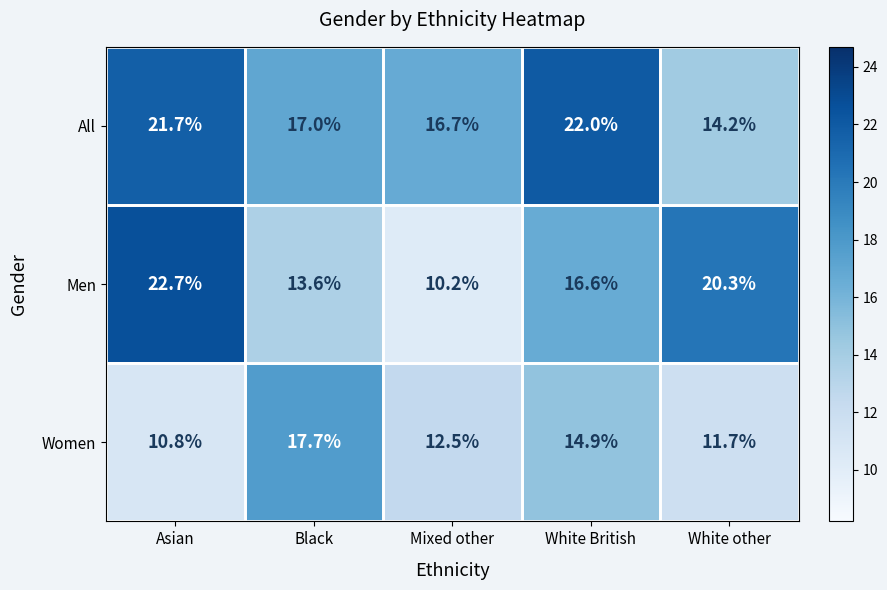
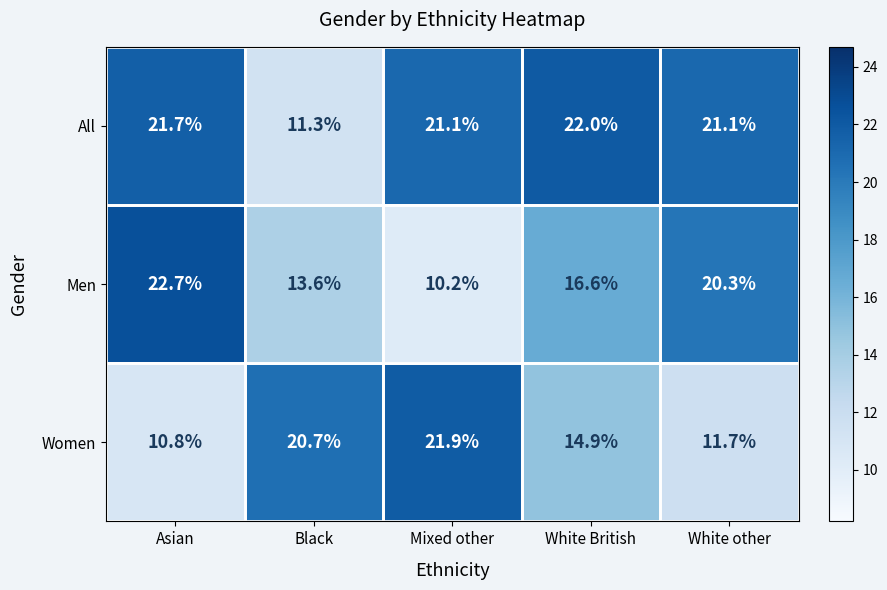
All, Black: 17.0% -> 11.3%
All, Mixed other: 16.7% -> 21.1%
All, White other: 14.2% -> 21.1%
Women, Black: 17.7% -> 20.7%
Women, Mixed other: 12.5% -> 21.9%
